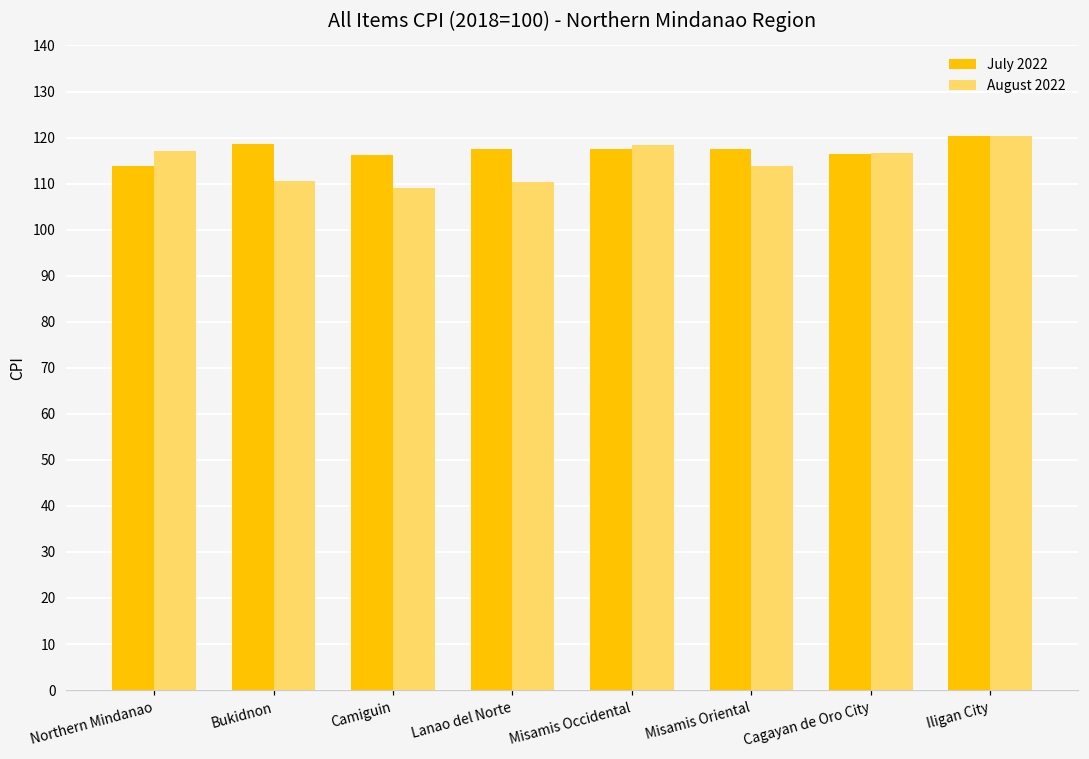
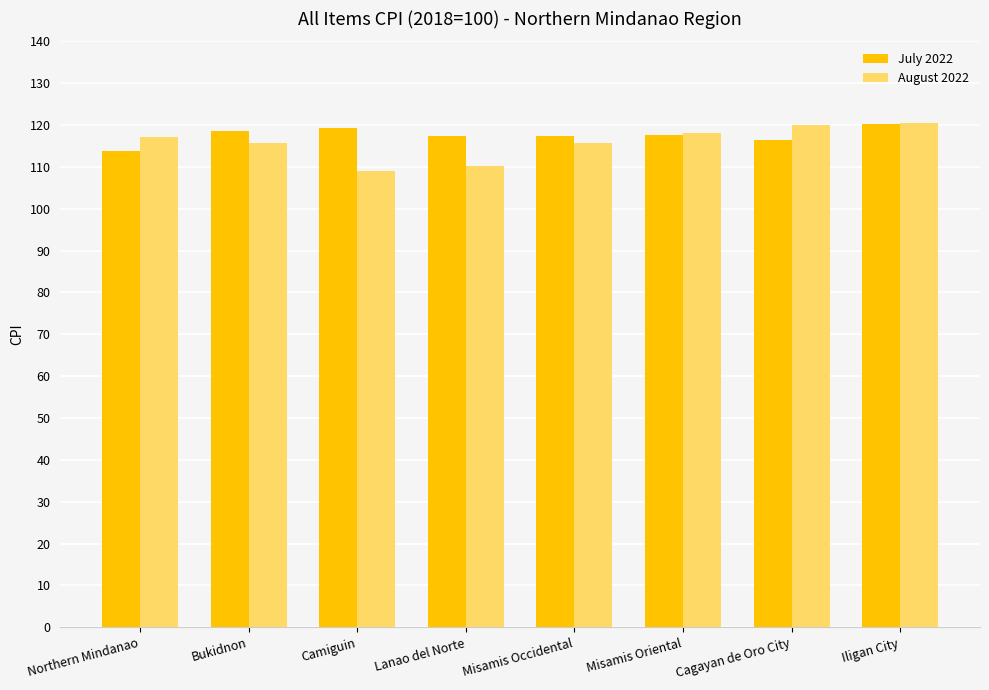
August 2022, Bukidnon: 111 -> 116
July 2022, Camiguin: 116 -> 119
August 2022, Misamis Occidental: 118 -> 116
August 2022, Misamis Oriental: 114 -> 118
August 2022, Cagayan de Oro City: 117 -> 120
